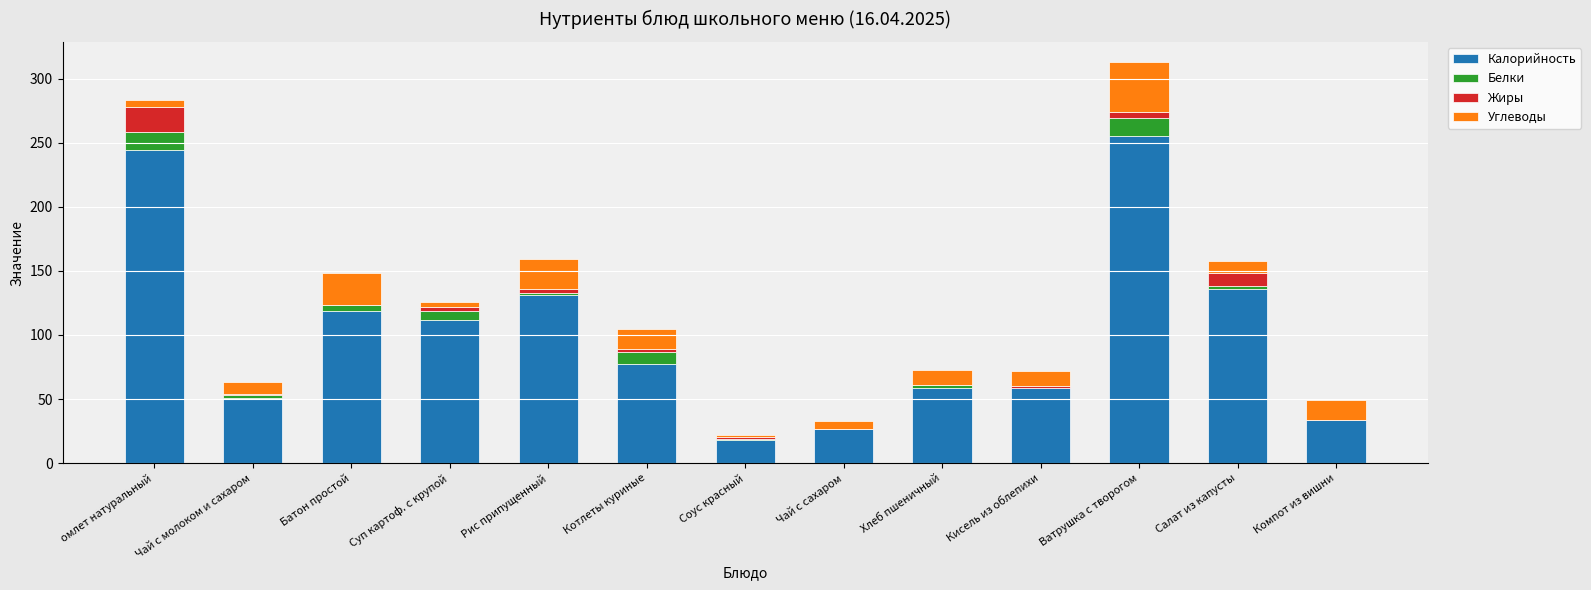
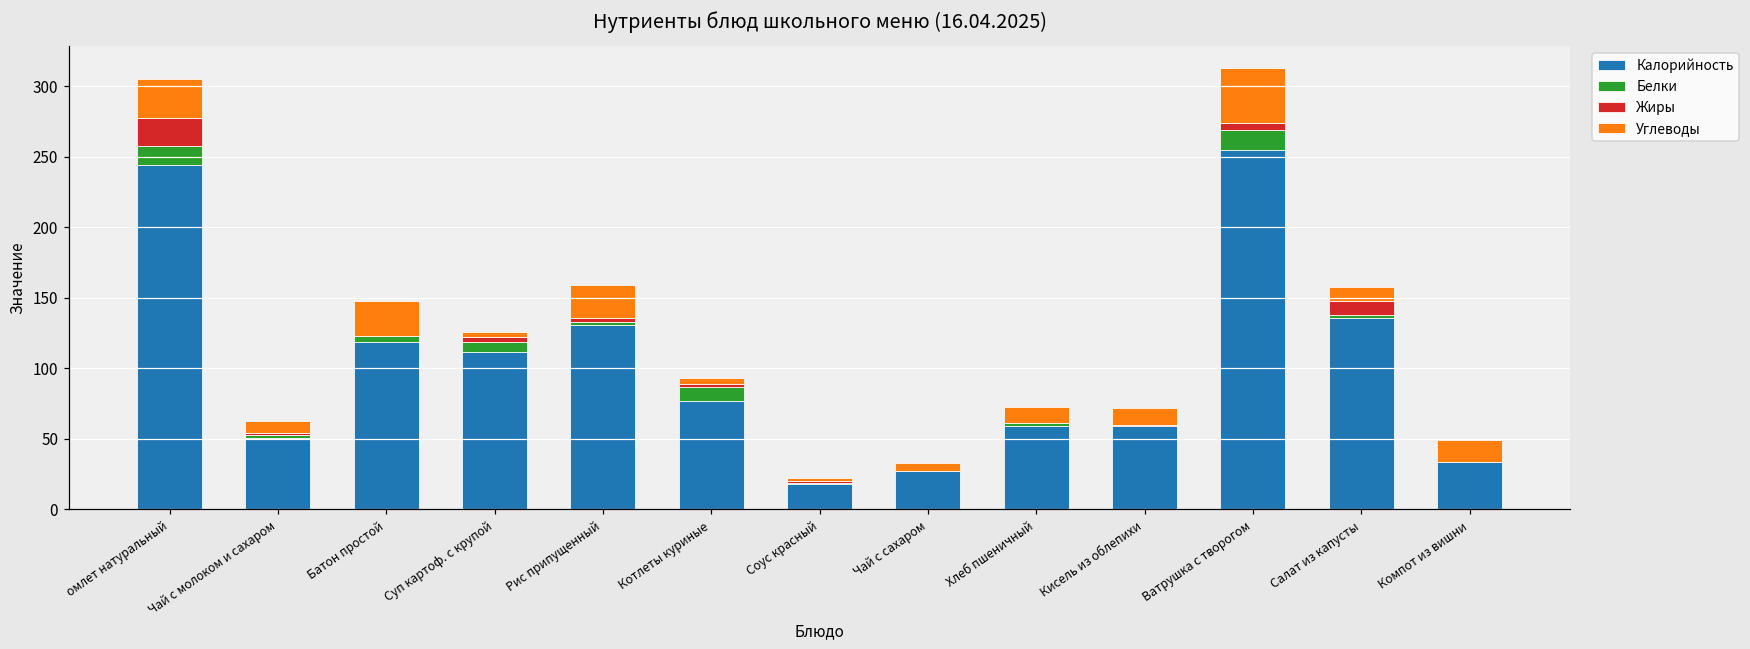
Углеводы, омлет натуральный: 5 -> 27
Углеводы, Котлеты куриные: 16 -> 4
